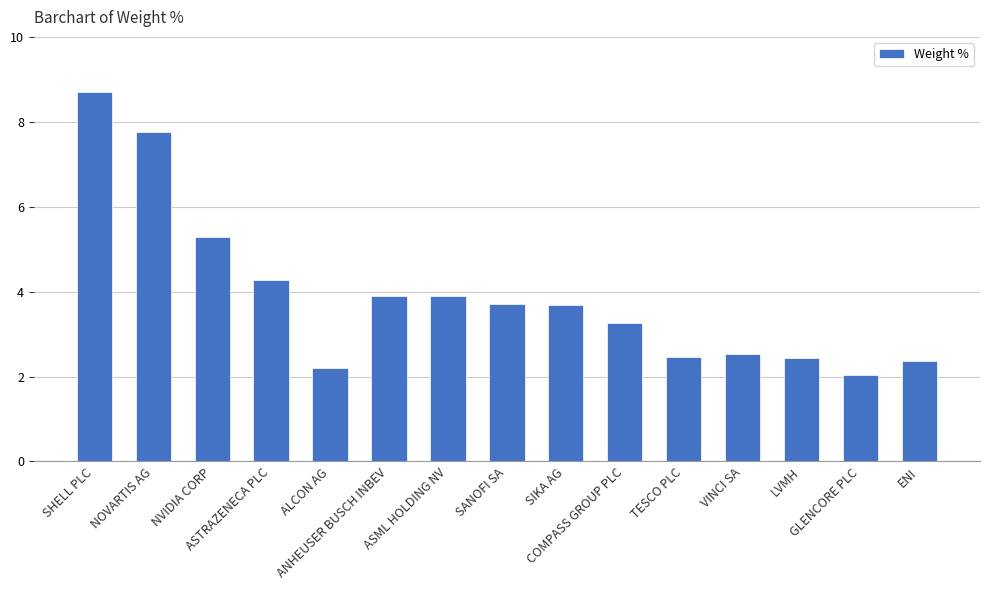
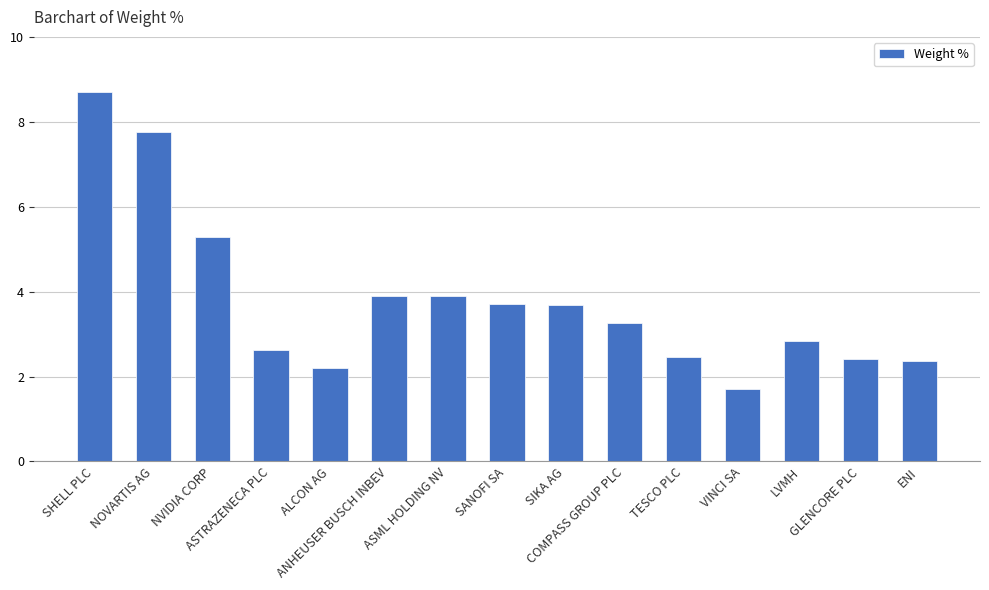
ASTRAZENECA PLC: 4.3 -> 2.6
VINCI SA: 2.5 -> 1.7
LVMH: 2.4 -> 2.8
GLENCORE PLC: 2.0 -> 2.4
